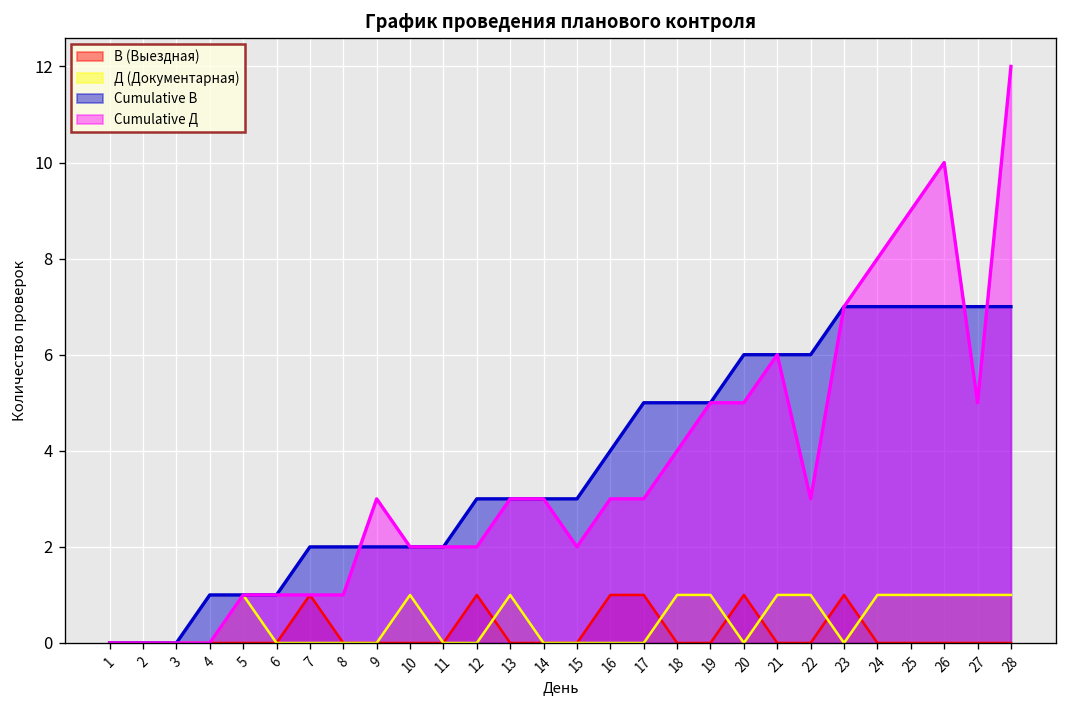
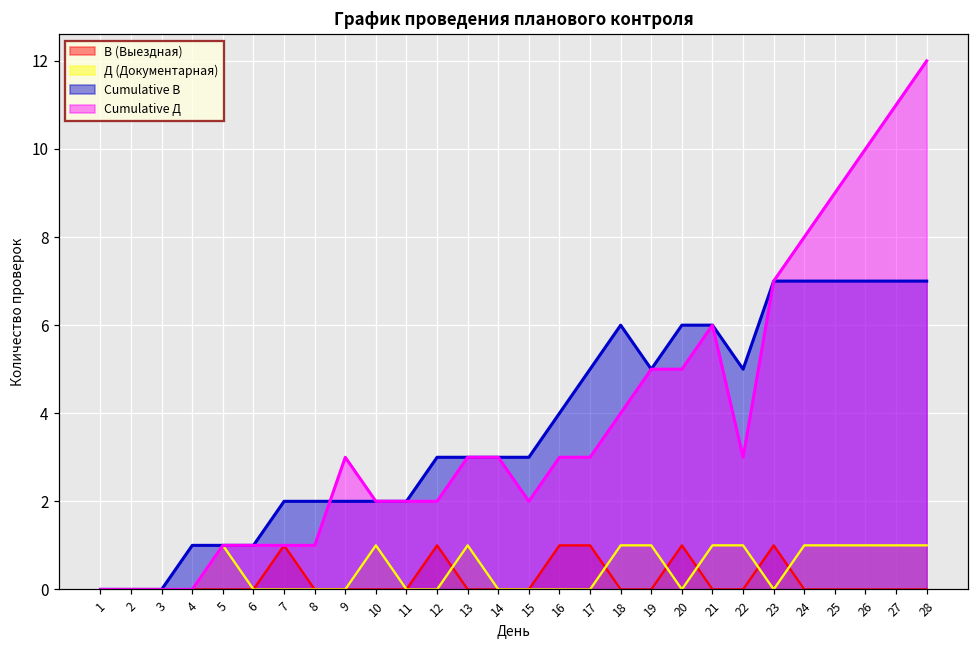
Cumulative В, 18: 5 -> 6
Cumulative В, 22: 6 -> 5
Cumulative Д, 27: 5 -> 11
